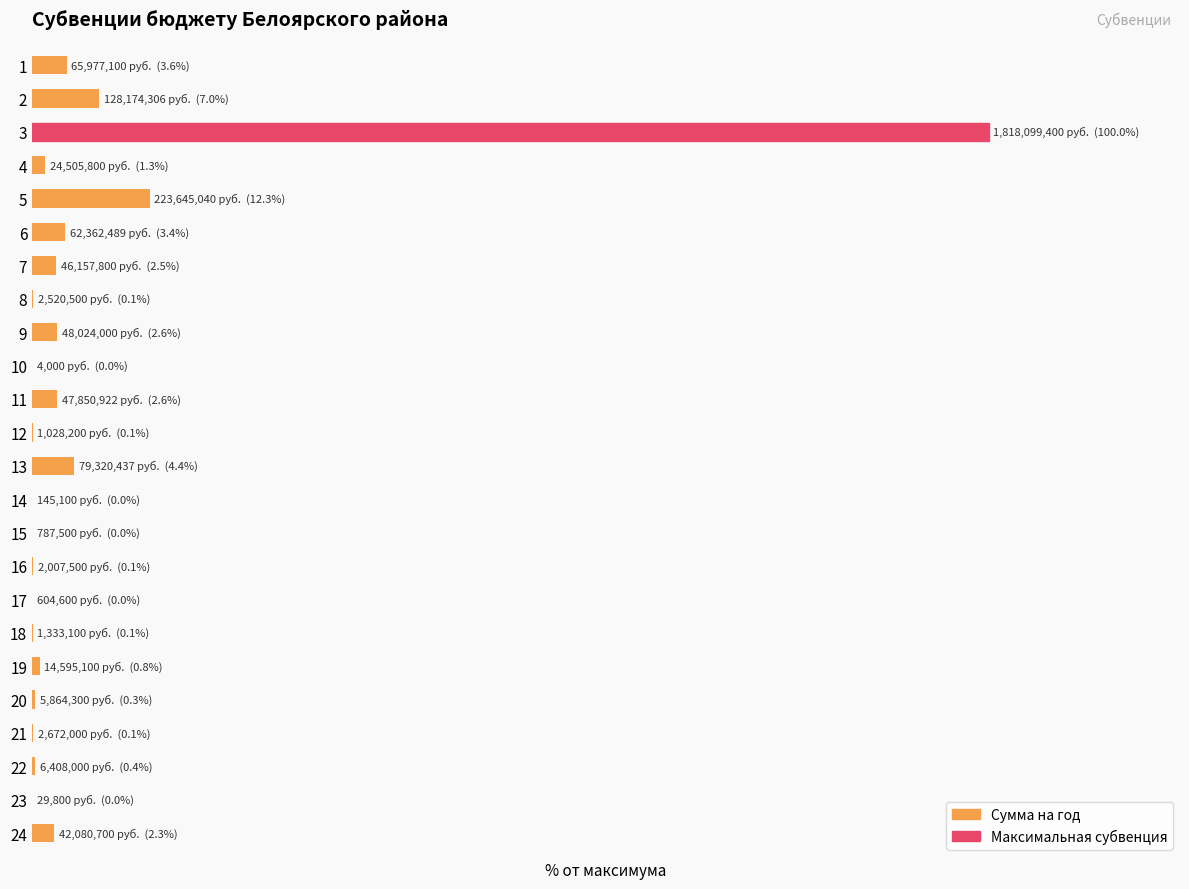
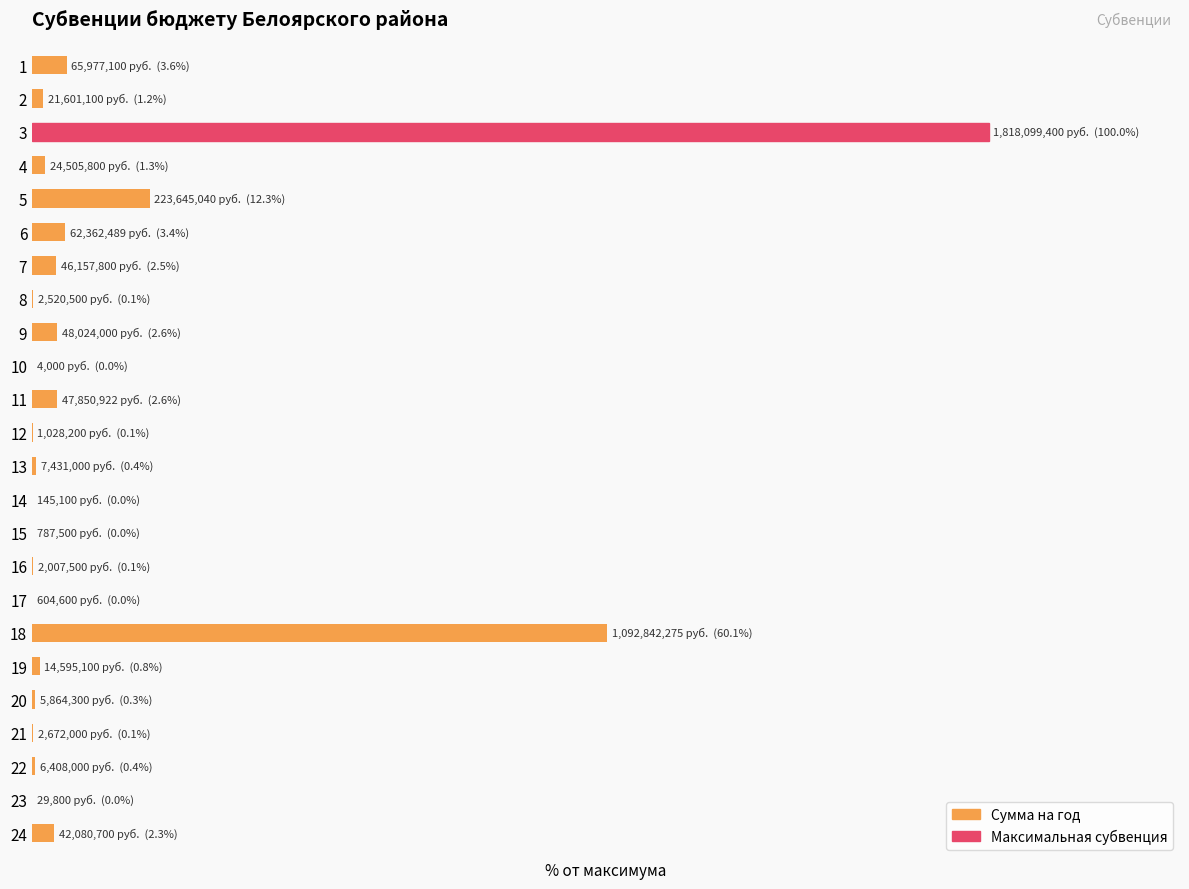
2: 128,174,306 руб. (7.0%) -> 21,601,100 руб. (1.2%)
13: 79,320,437 руб. (4.4%) -> 7,431,000 руб. (0.4%)
18: 1,333,100 руб. (0.1%) -> 1,092,842,275 руб. (60.1%)
